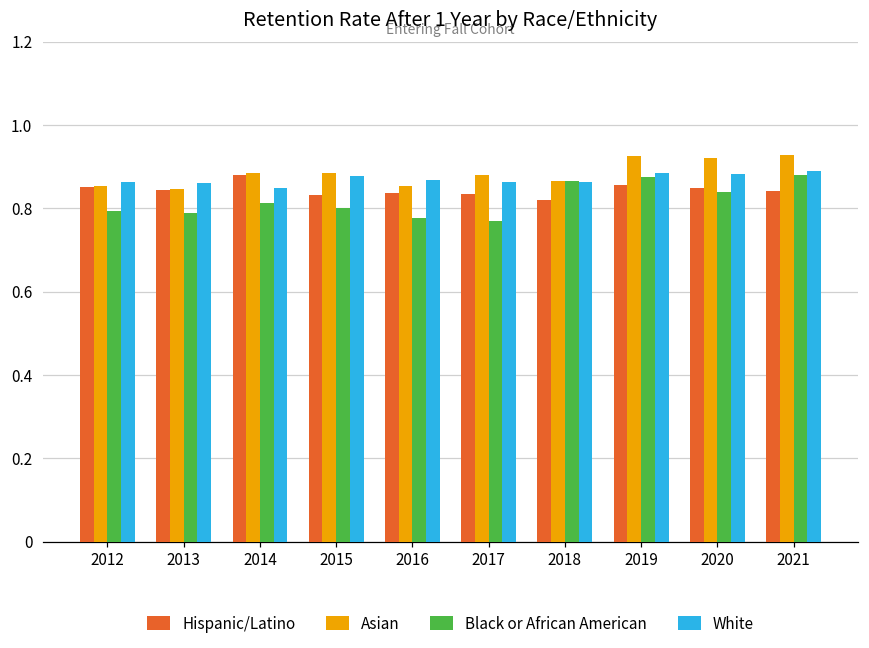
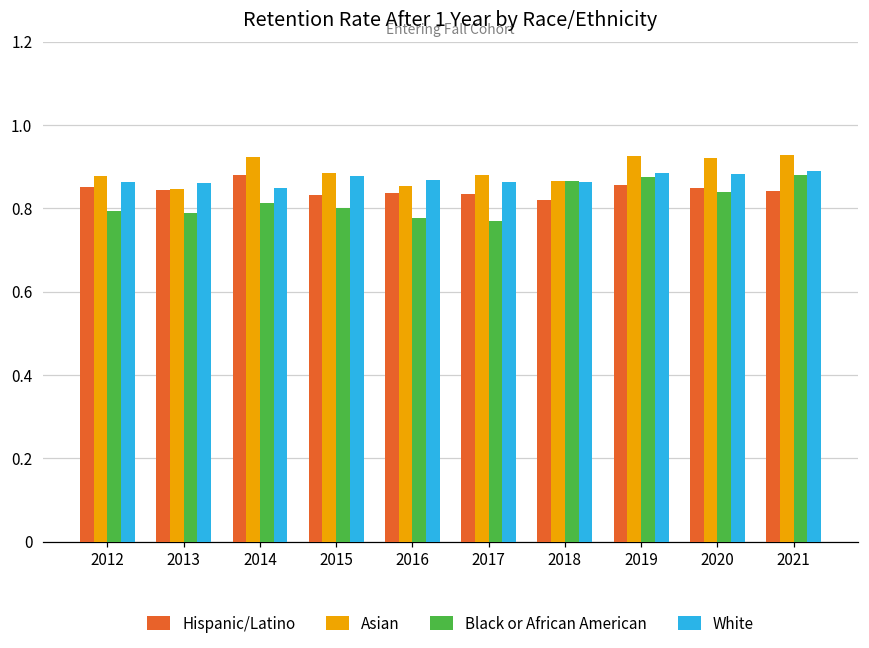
Asian, 2012: 0.85 -> 0.88
Asian, 2014: 0.88 -> 0.92
